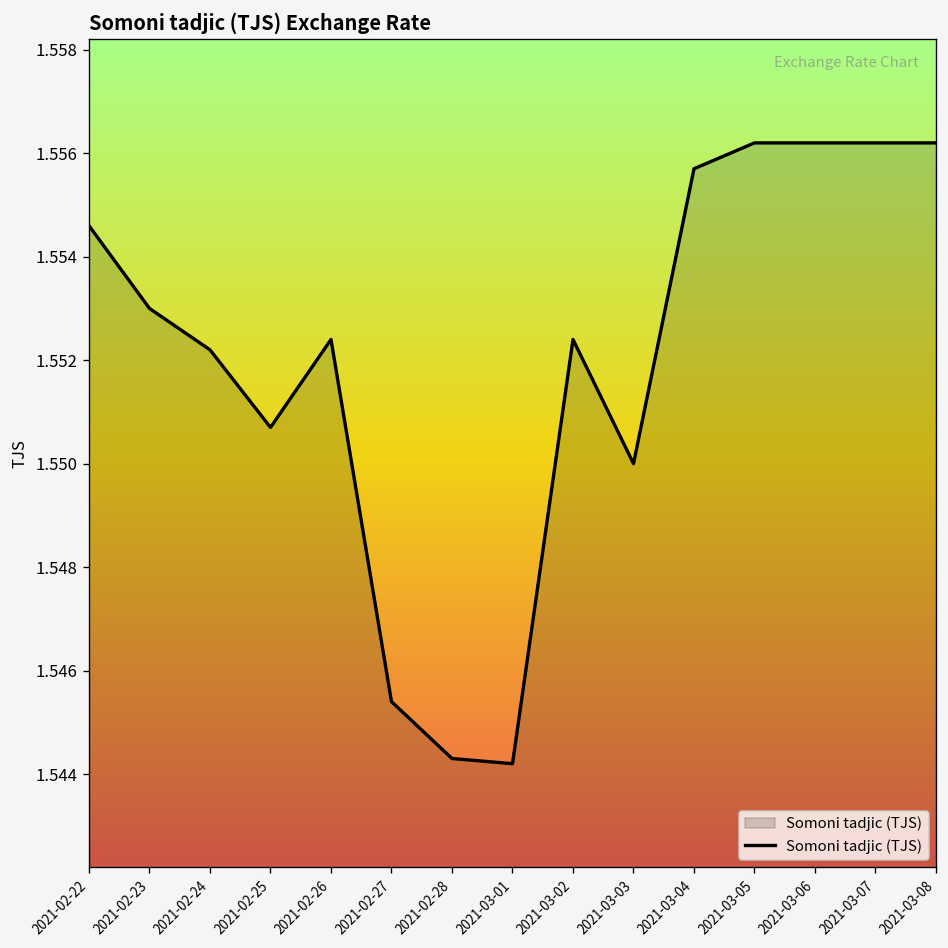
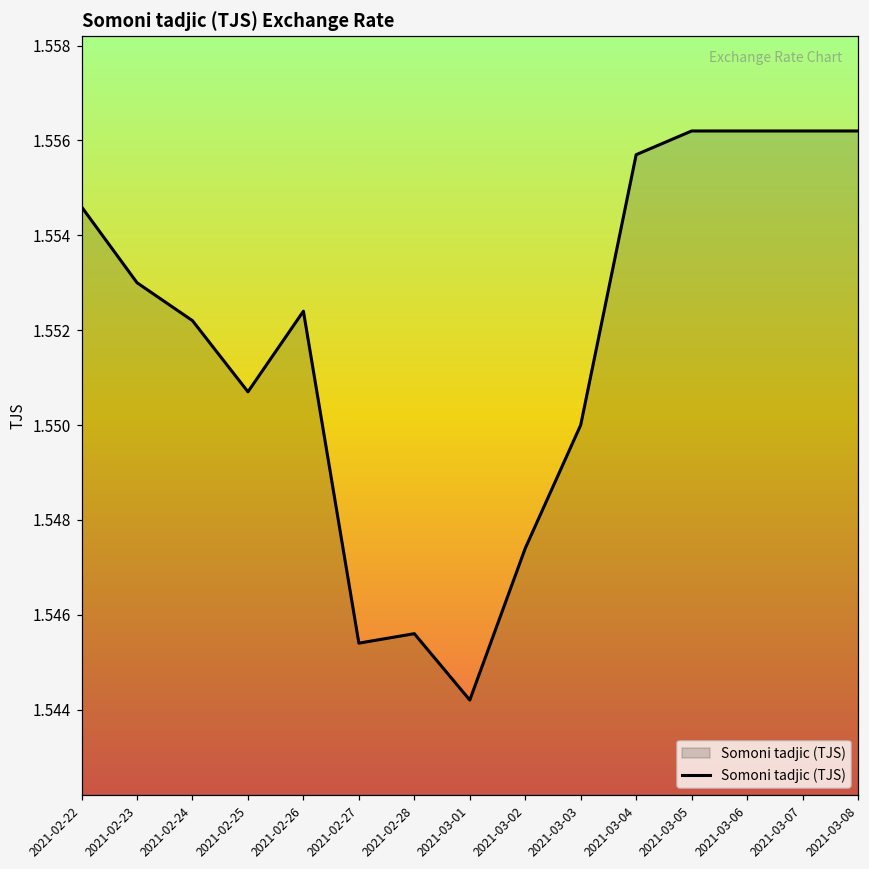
2021-02-28: 1.5443 -> 1.5456
2021-03-02: 1.5524 -> 1.5474
